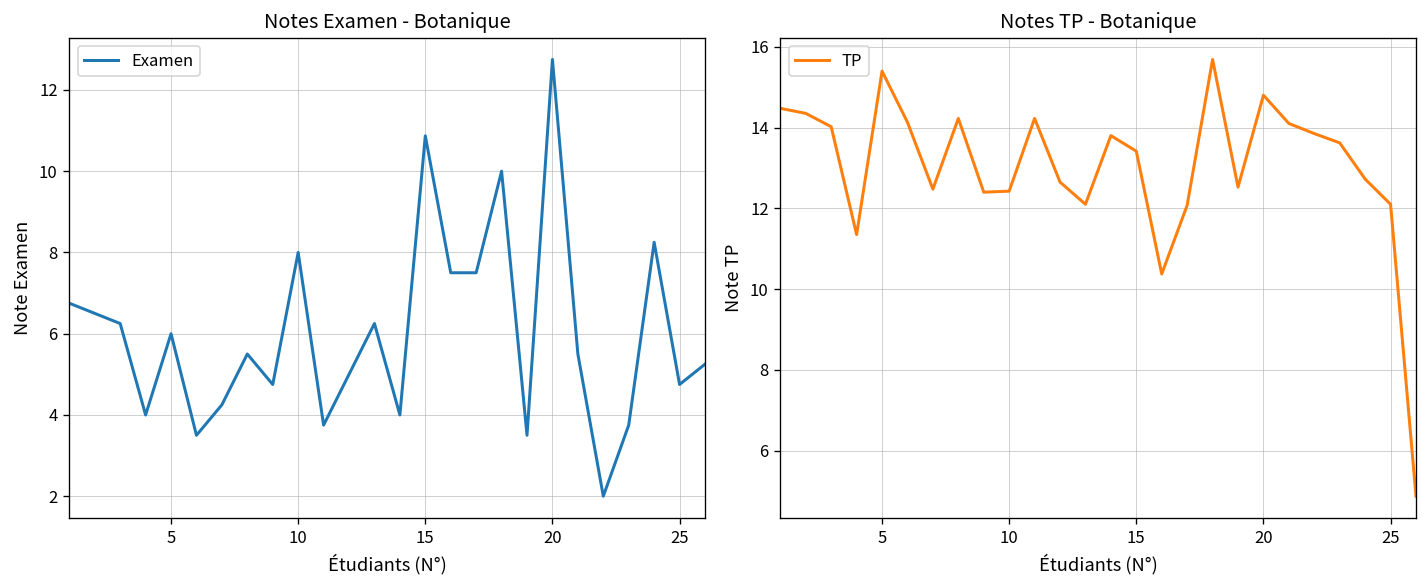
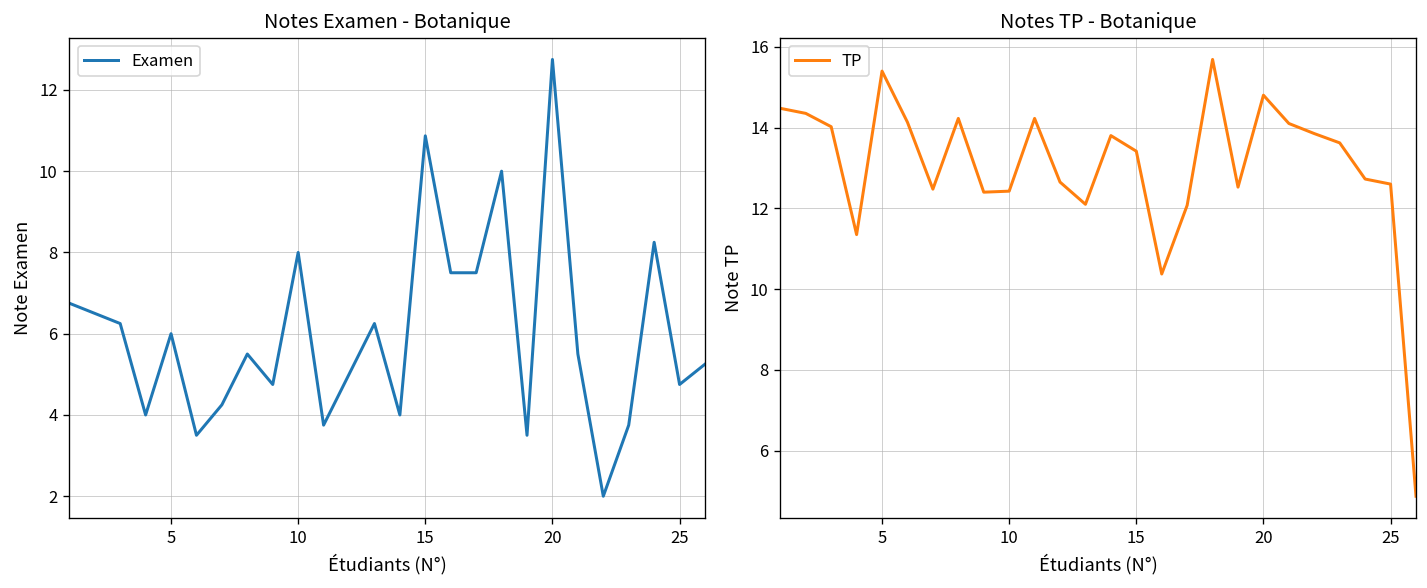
Notes TP - Botanique, 25: 12.1 -> 12.6
